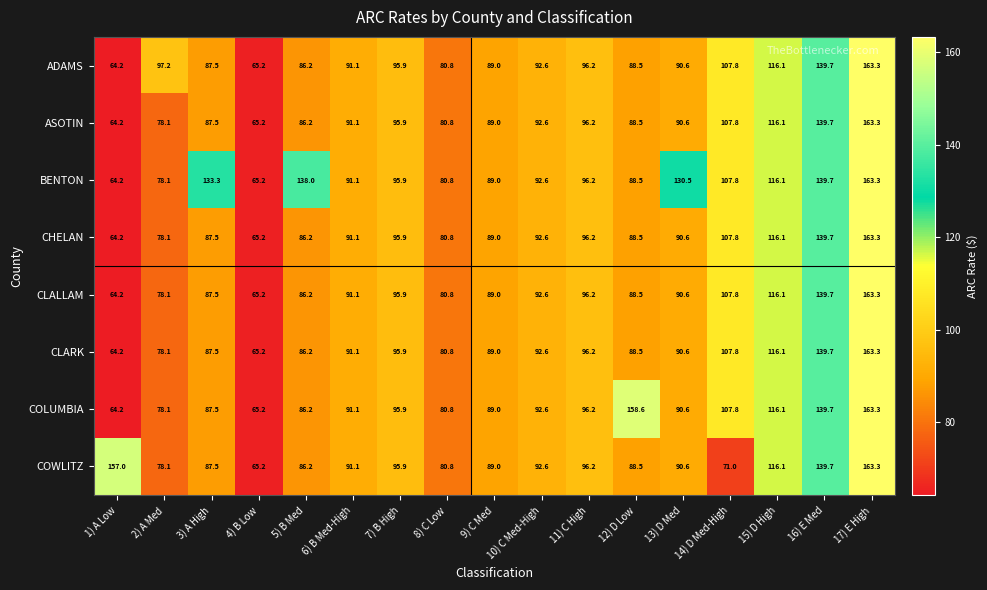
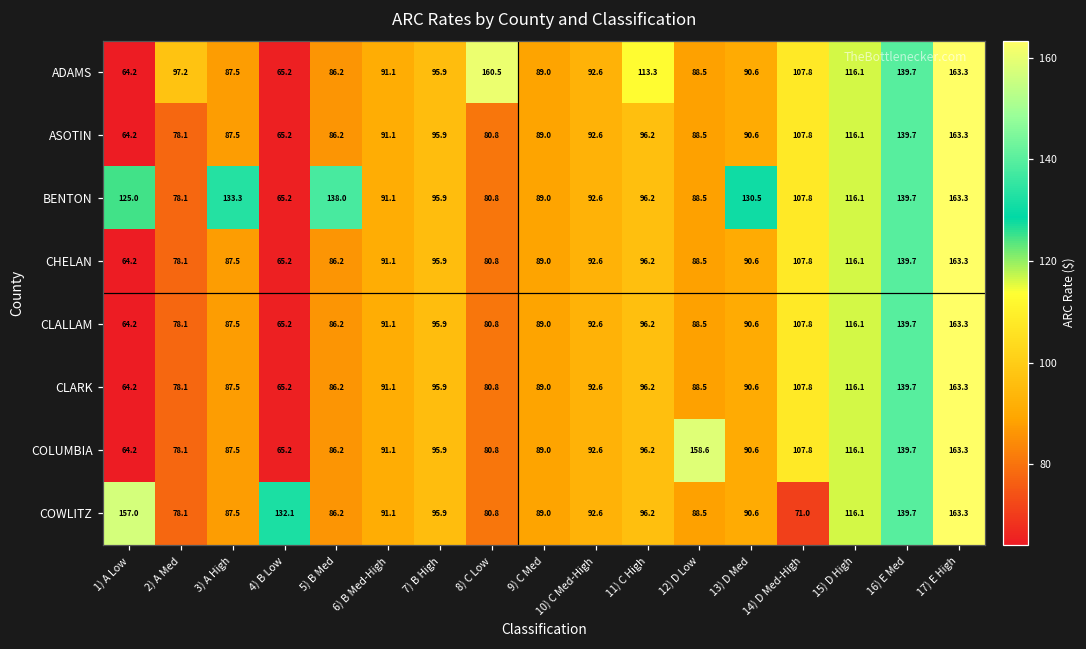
ADAMS, 8) C Low: 80.8 -> 160.5
ADAMS, 11) C High: 96.2 -> 113.3
BENTON, 1) A Low: 64.2 -> 125.0
COWLITZ, 4) B Low: 65.2 -> 132.1
